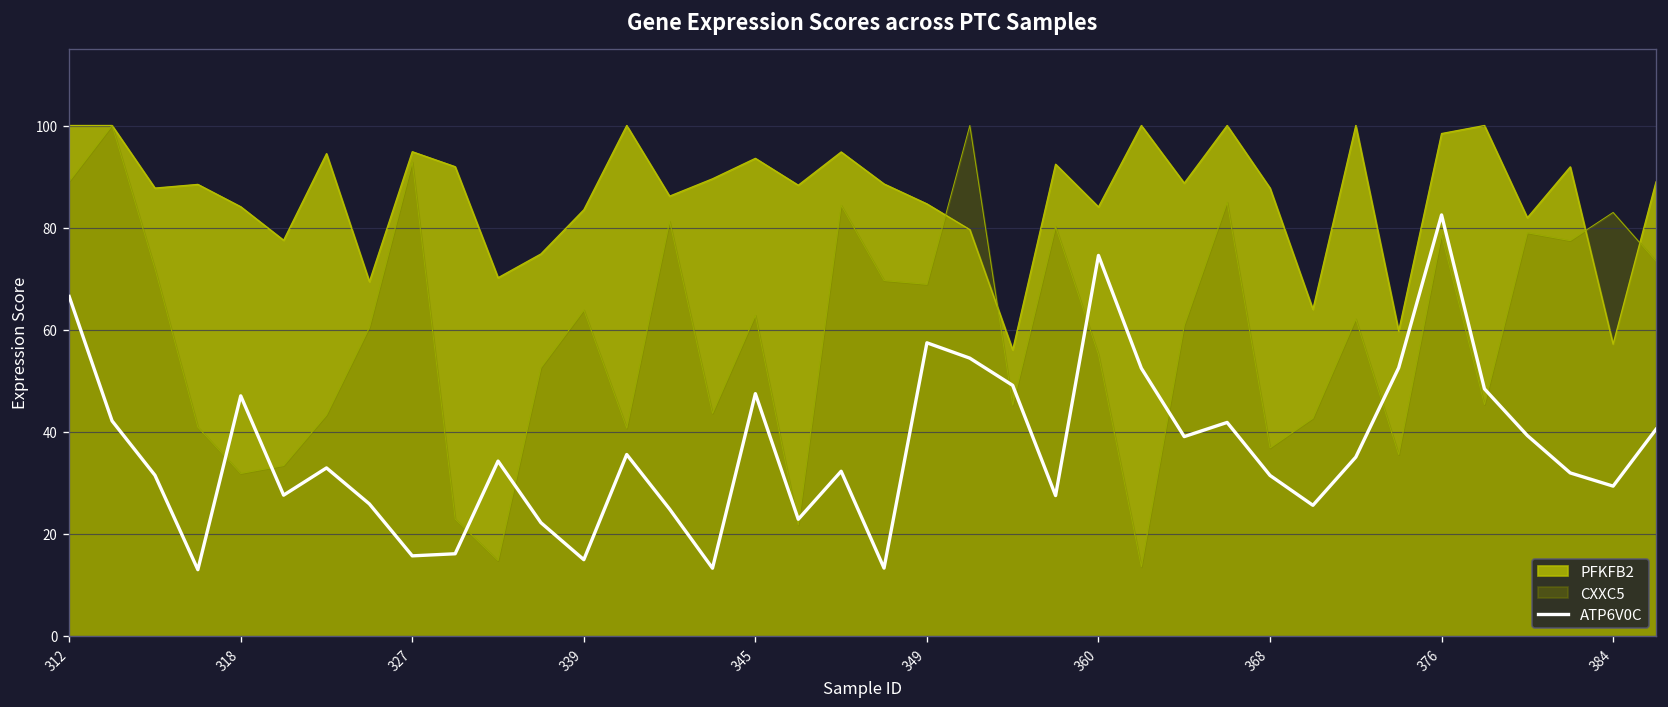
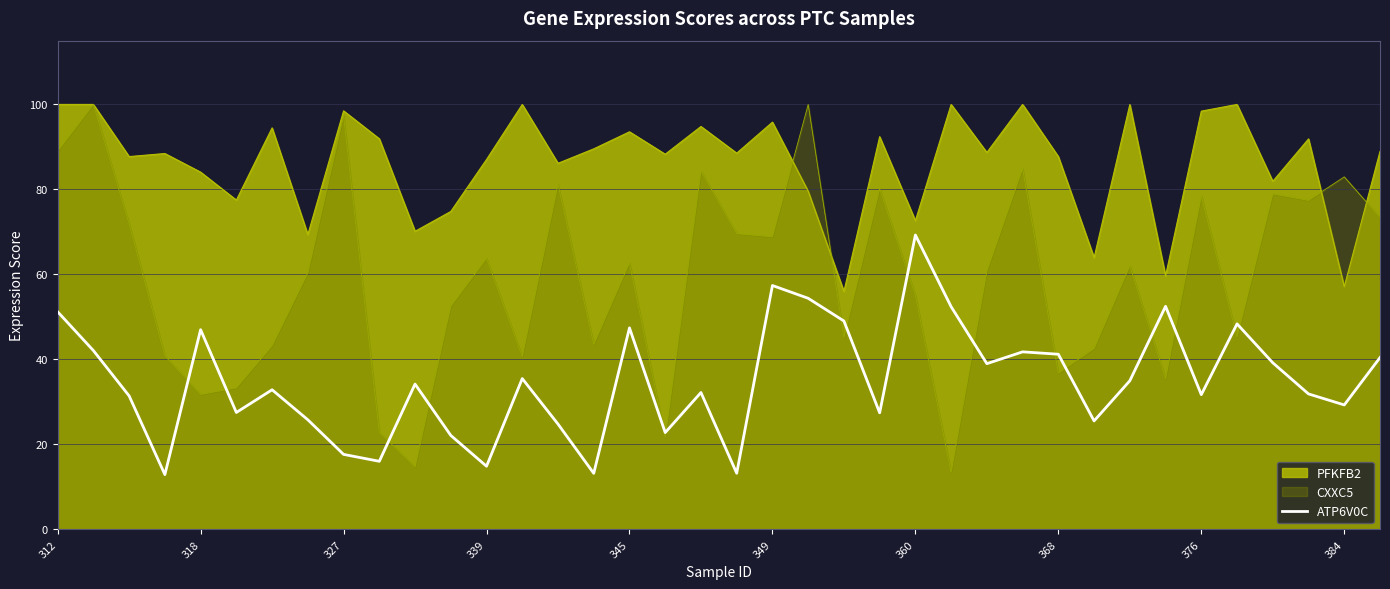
ATP6V0C, 312: 66 -> 51
PFKFB2, 327: 95 -> 98
CXXC5, 327: 93 -> 97
ATP6V0C, 327: 16 -> 18
PFKFB2, 339: 83 -> 87
PFKFB2, 349: 85 -> 96
PFKFB2, 360: 84 -> 73
ATP6V0C, 360: 75 -> 69
ATP6V0C, 368: 31 -> 41
ATP6V0C, 376: 82 -> 32
